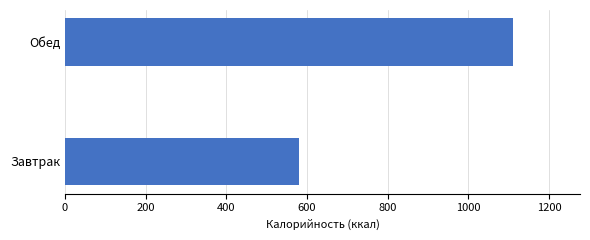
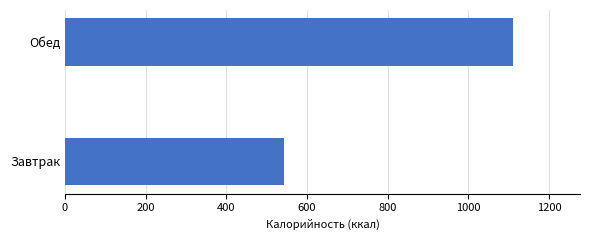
Завтрак: 580 -> 540
